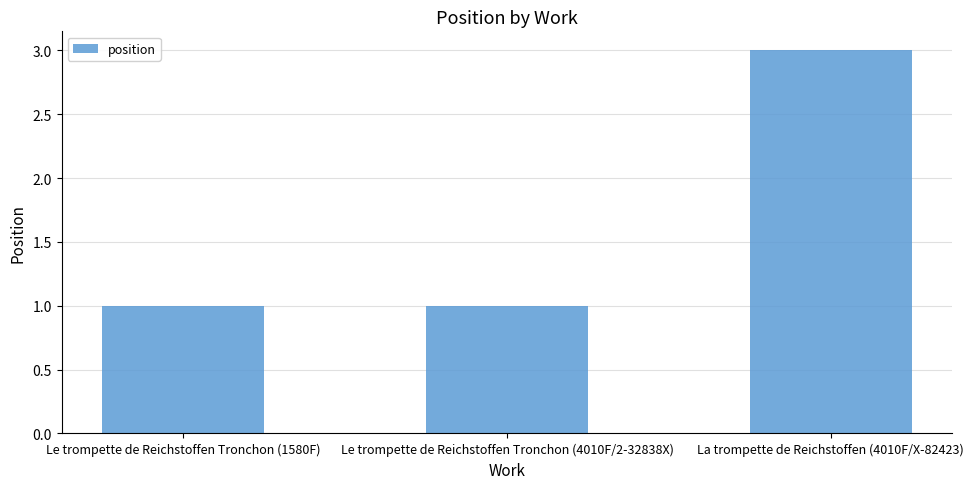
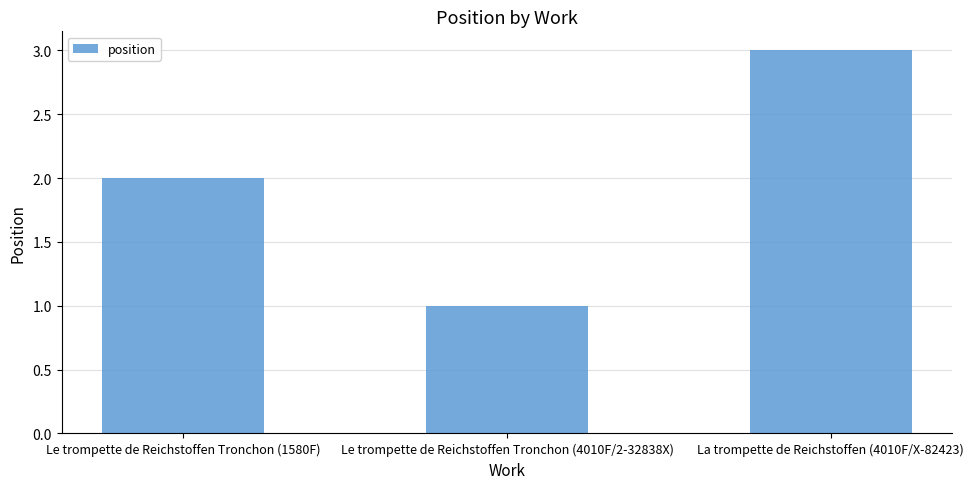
Le trompette de Reichstoffen Tronchon (1580F): 1 -> 2
